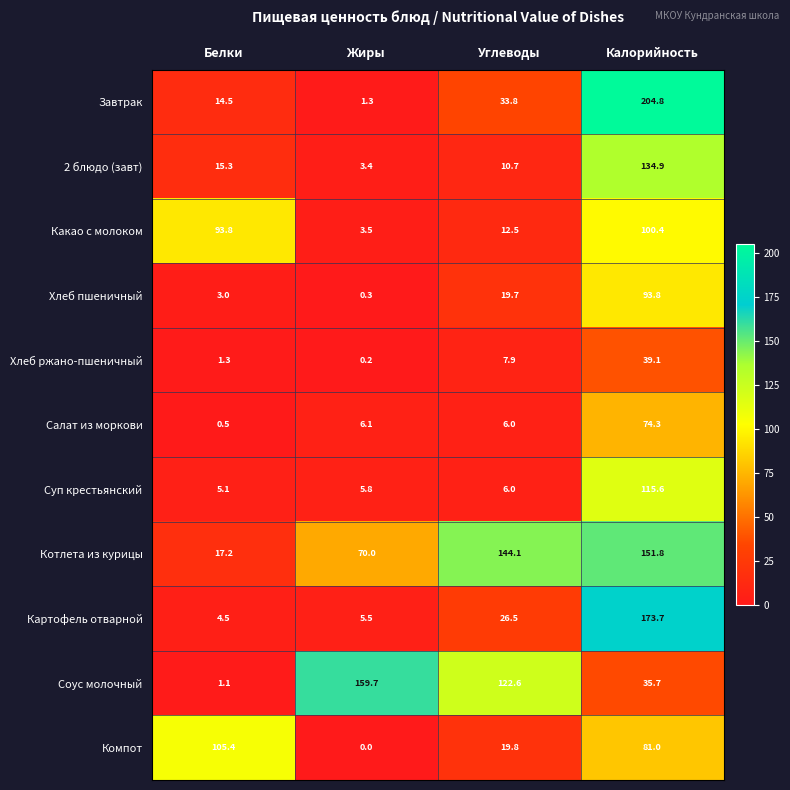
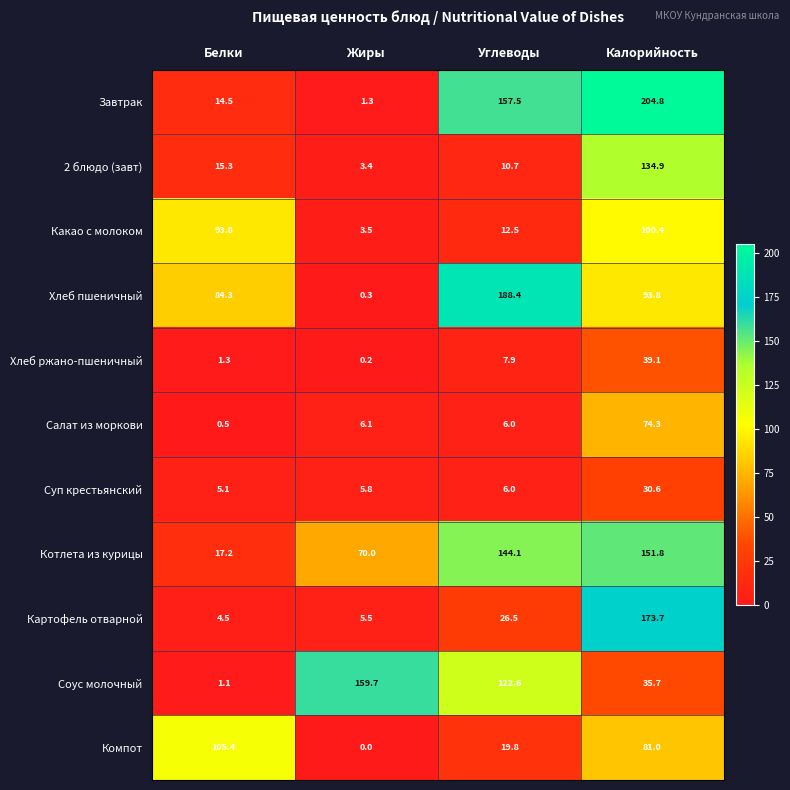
Завтрак, Углеводы: 33.8 -> 157.5
Хлеб пшеничный, Белки: 3.0 -> 84.3
Хлеб пшеничный, Углеводы: 19.7 -> 188.4
Суп крестьянский, Калорийность: 115.6 -> 30.6
